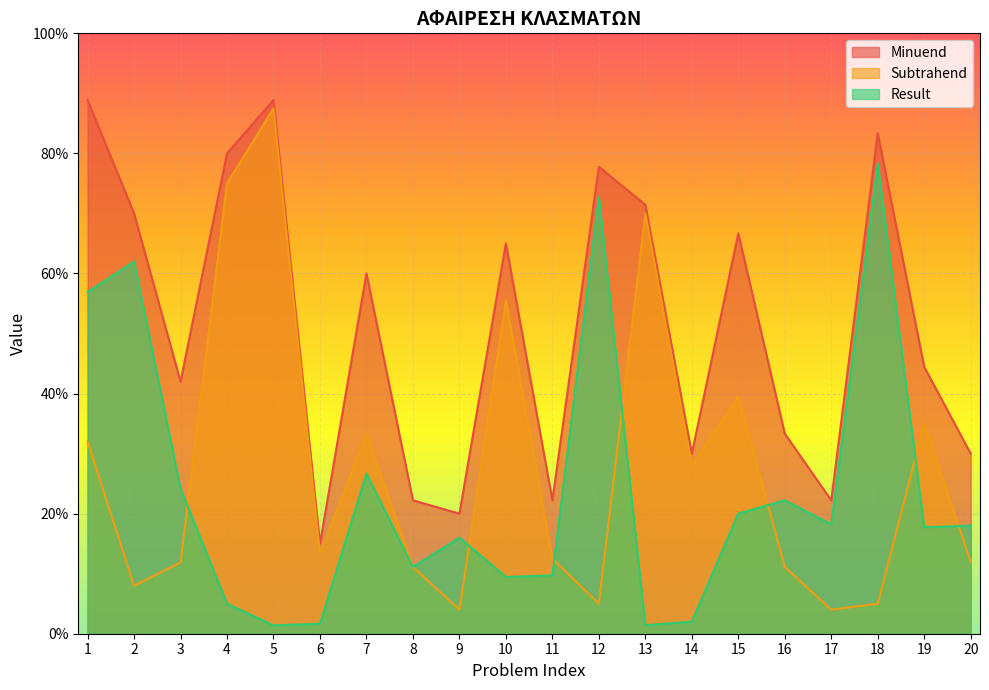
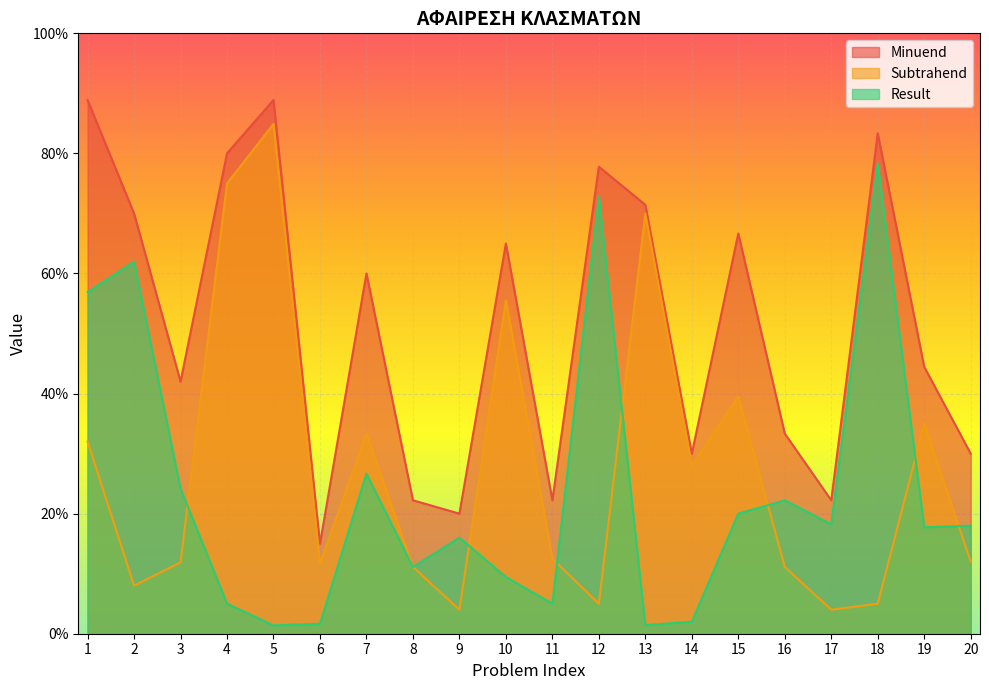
Subtrahend, 5: 88% -> 85%
Subtrahend, 6: 13% -> 12%
Result, 11: 10% -> 5%
